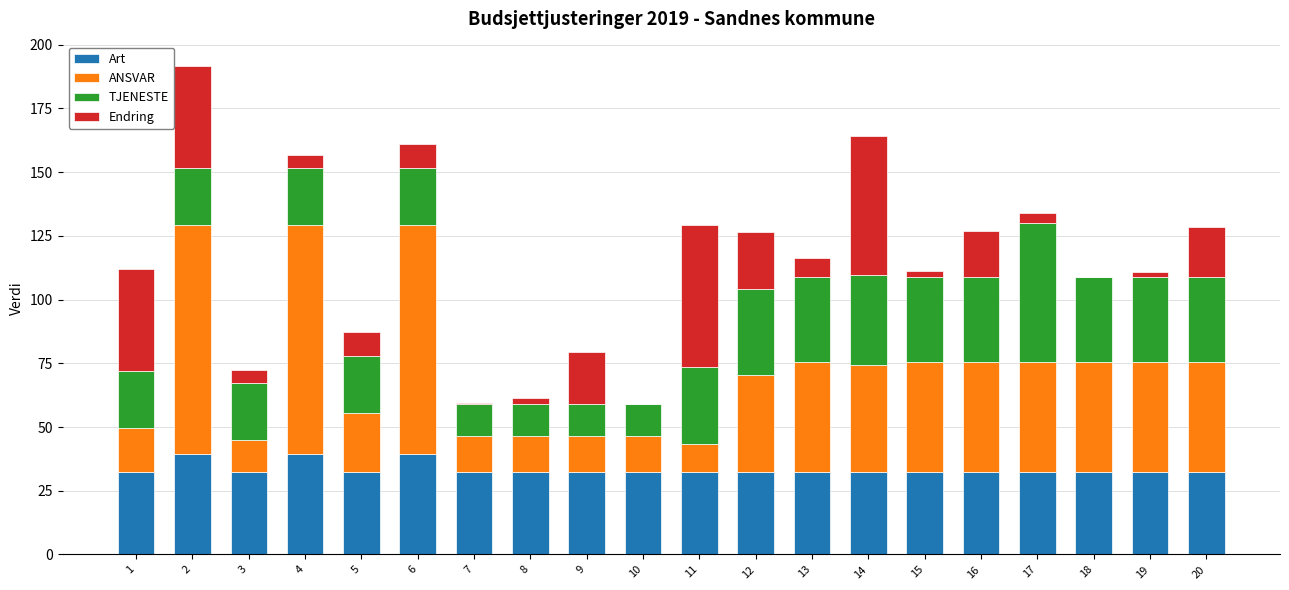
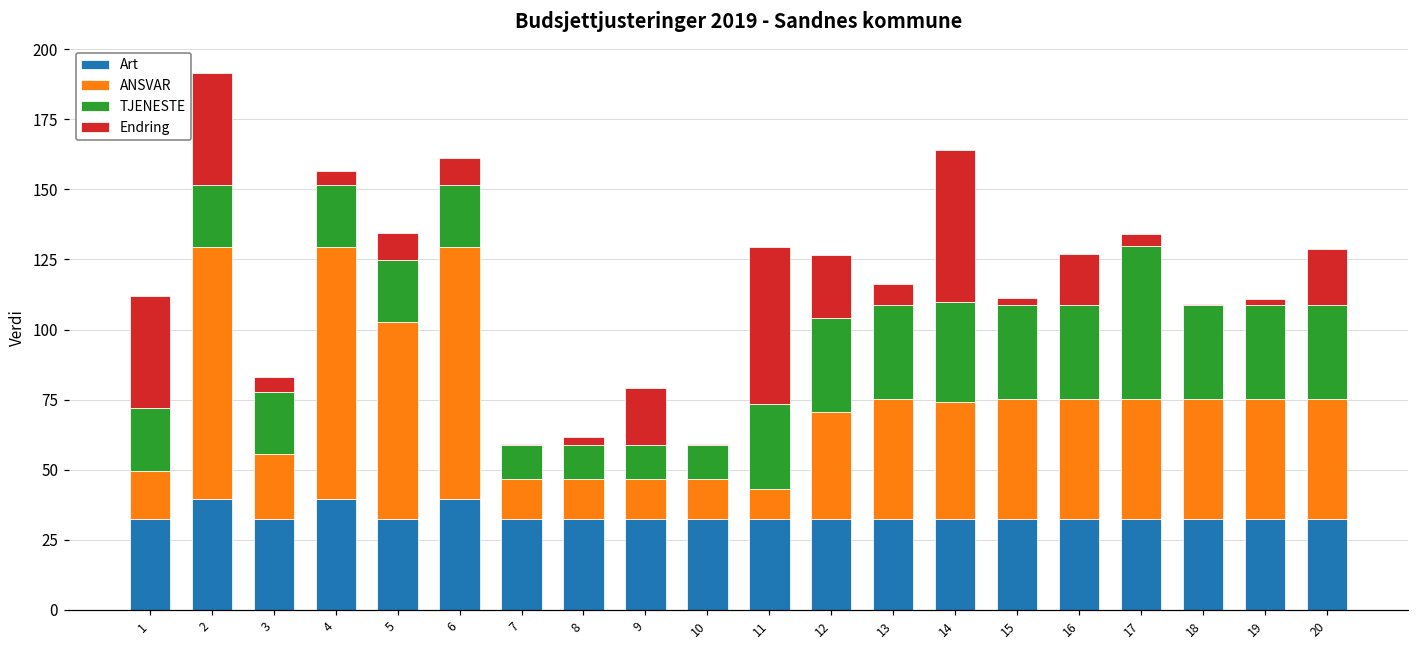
ANSVAR, 3: 13 -> 23
ANSVAR, 5: 23 -> 70
